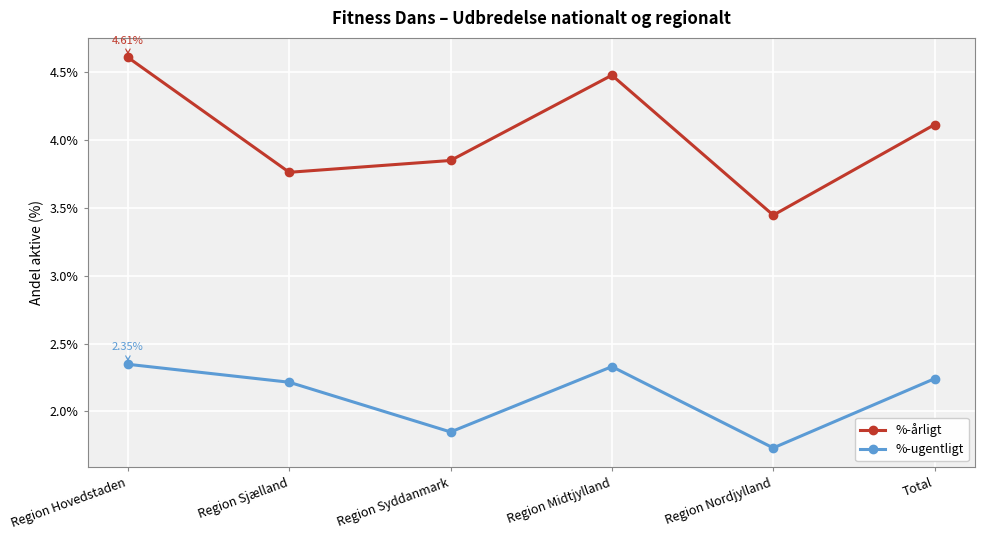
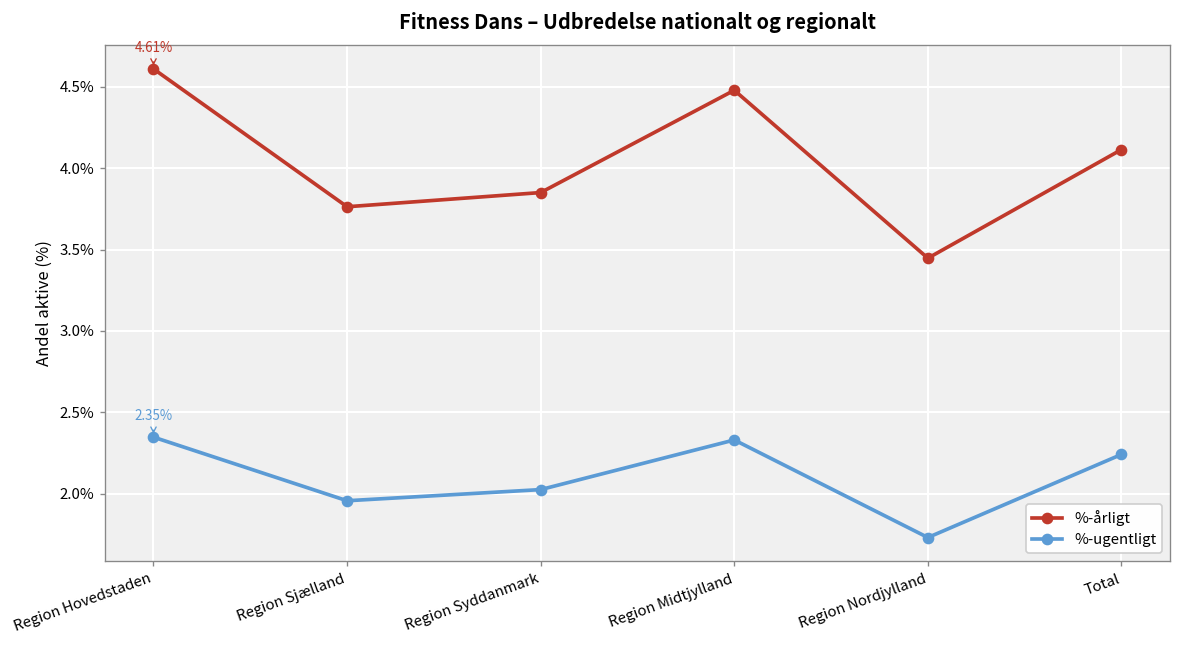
%-ugentligt, Region Sjælland: 2.21% -> 1.96%
%-ugentligt, Region Syddanmark: 1.85% -> 2.02%
